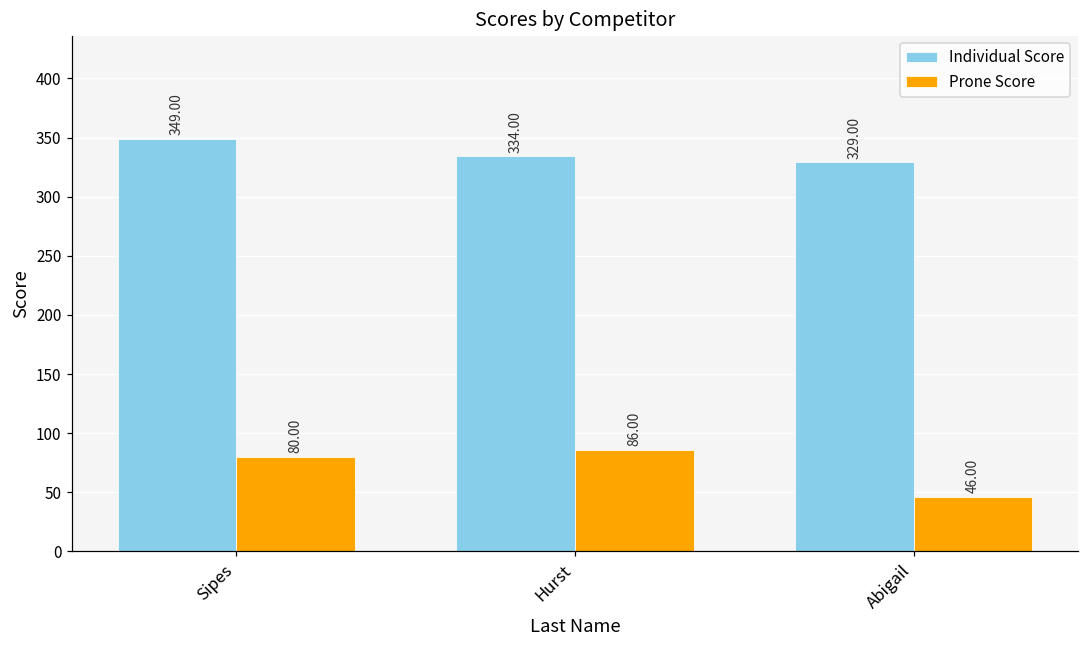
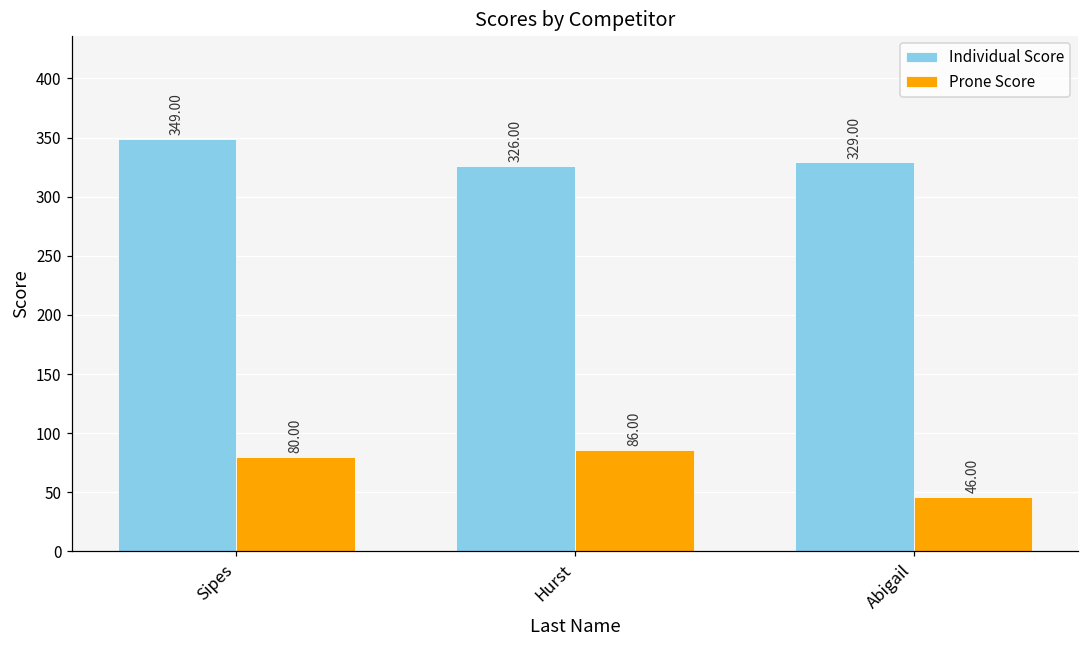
Individual Score, Hurst: 334.00 -> 326.00
